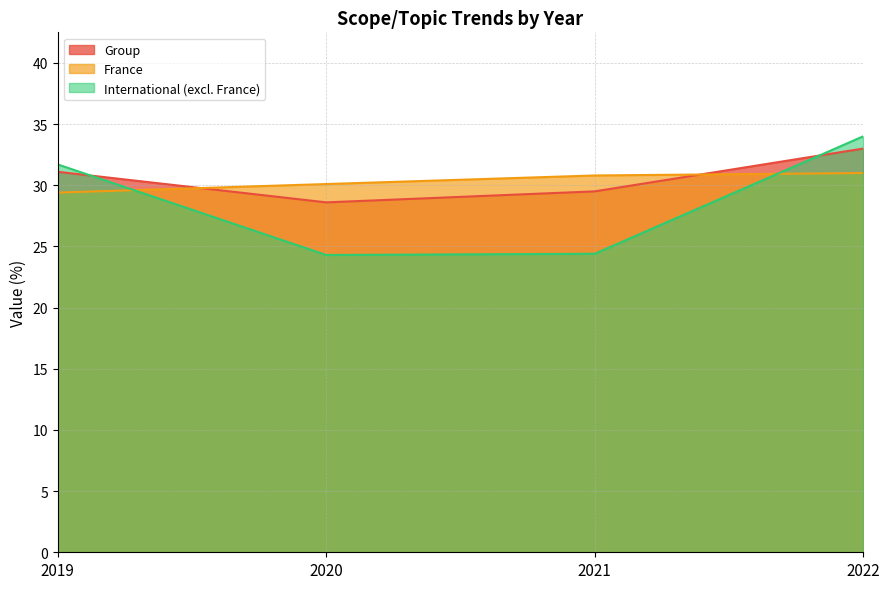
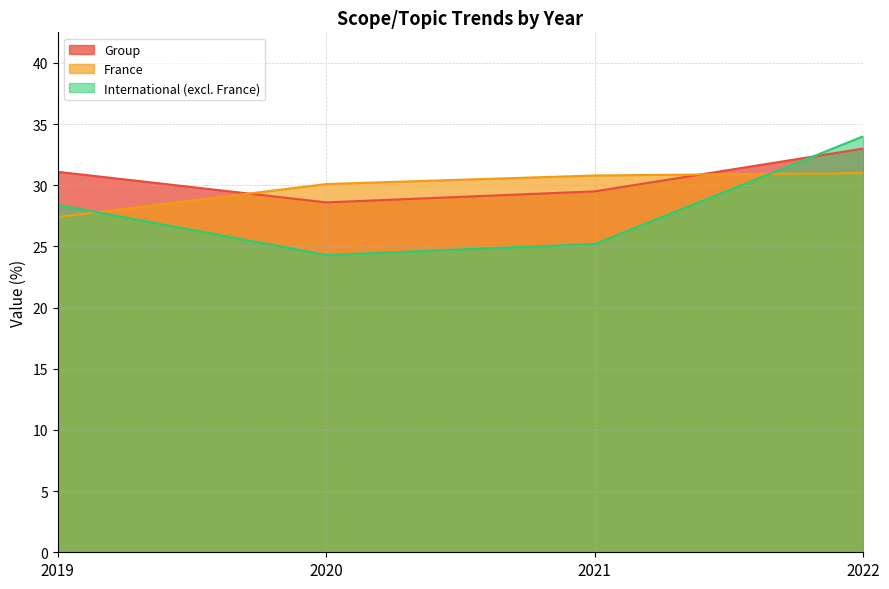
France, 2019: 29.4 -> 27.4
International (excl. France), 2019: 31.7 -> 28.4
International (excl. France), 2021: 24.4 -> 25.2
